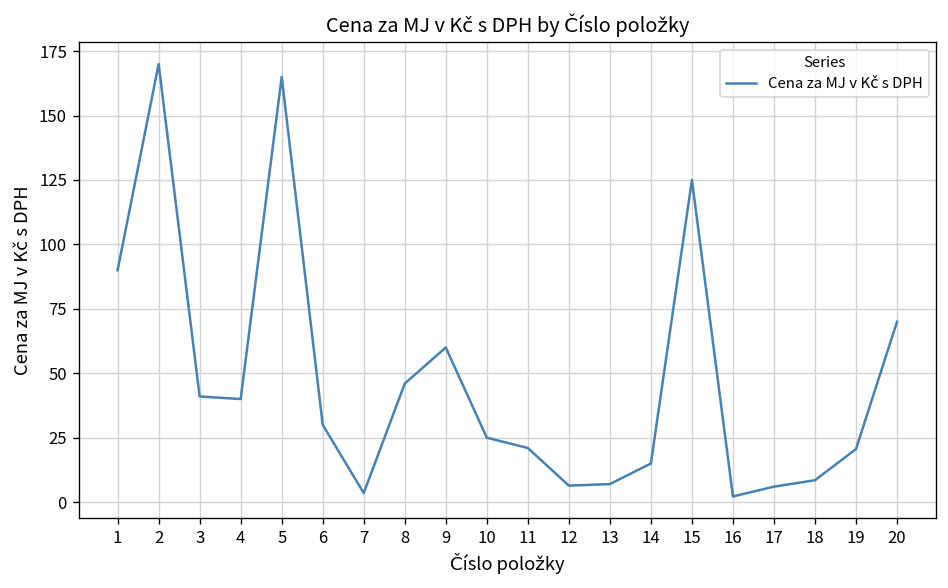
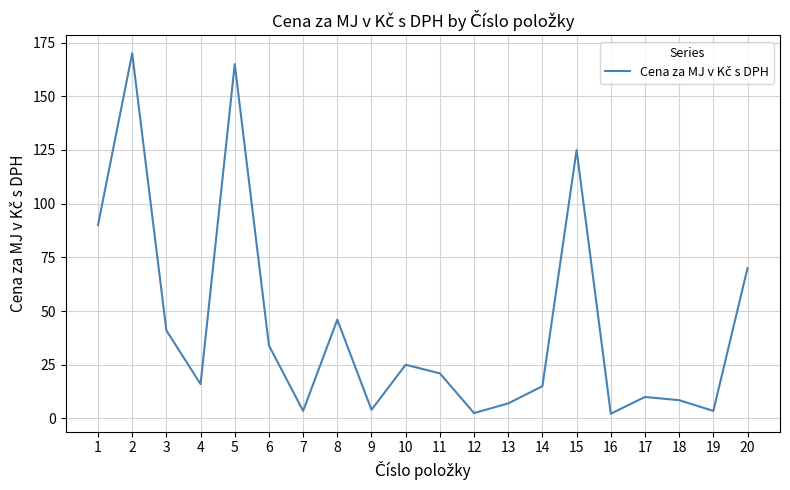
4: 40 -> 16
6: 30 -> 34
9: 60 -> 4
12: 6 -> 3
17: 6 -> 10
19: 21 -> 4
